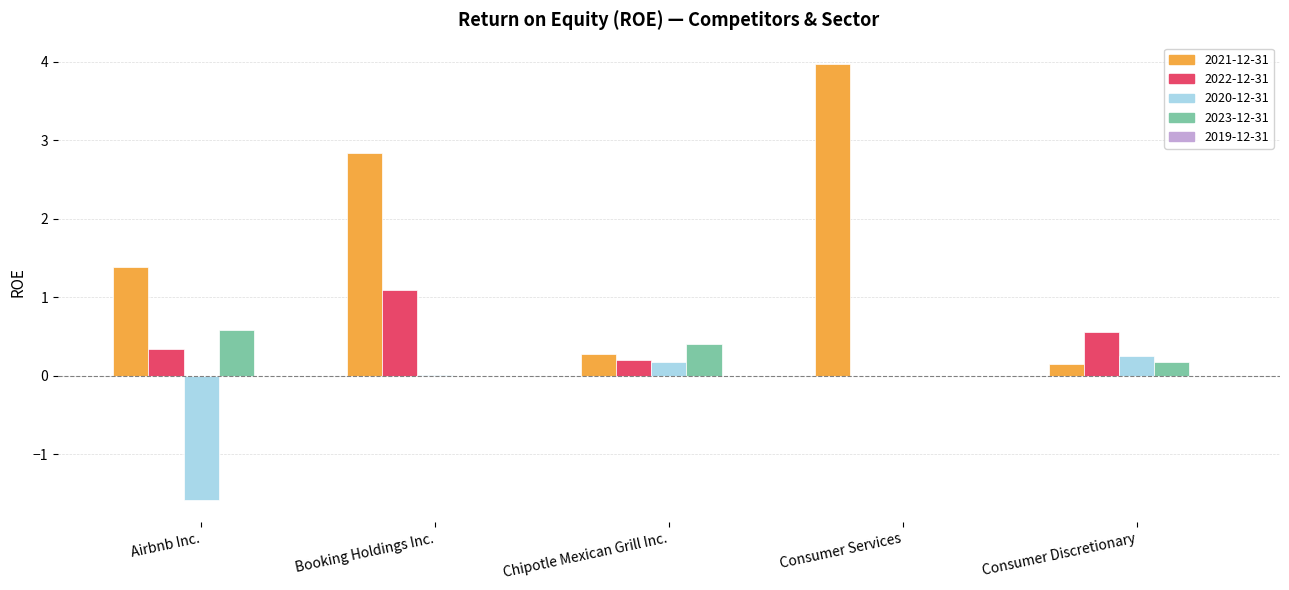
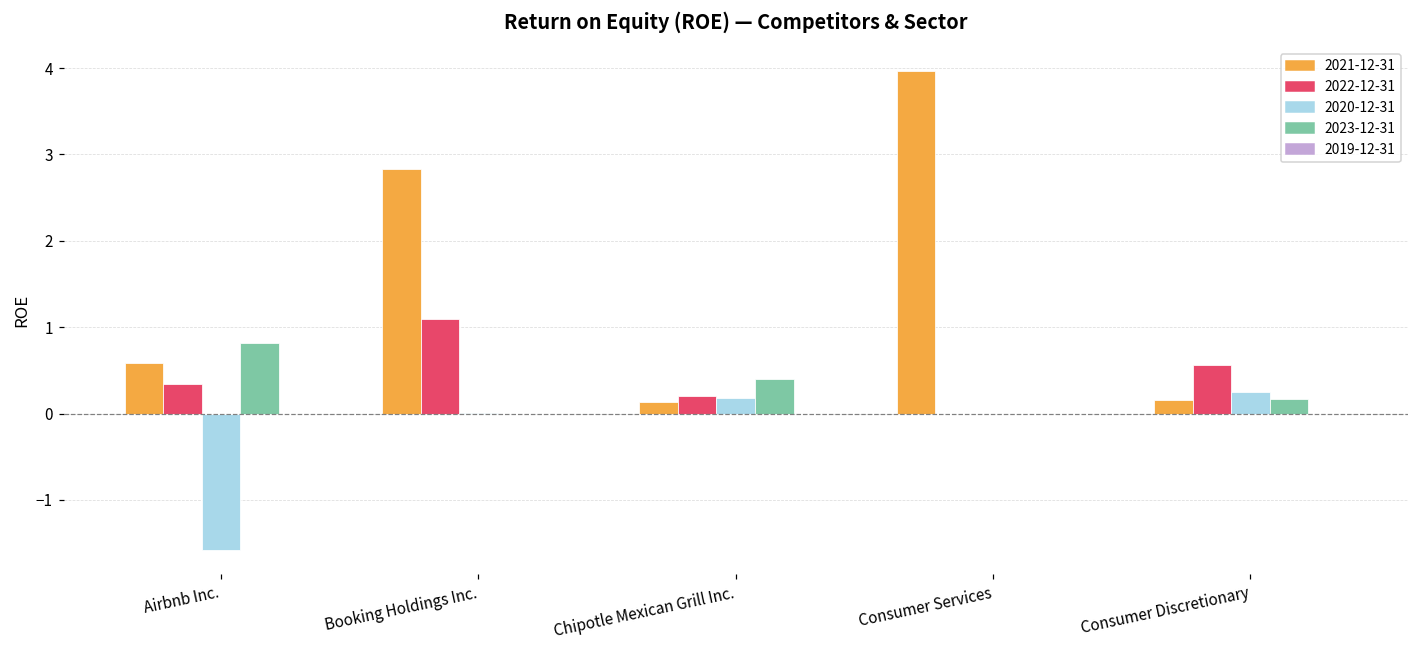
2021-12-31, Airbnb Inc.: 1.4 -> 0.6
2023-12-31, Airbnb Inc.: 0.6 -> 0.8
2021-12-31, Chipotle Mexican Grill Inc.: 0.3 -> 0.1
